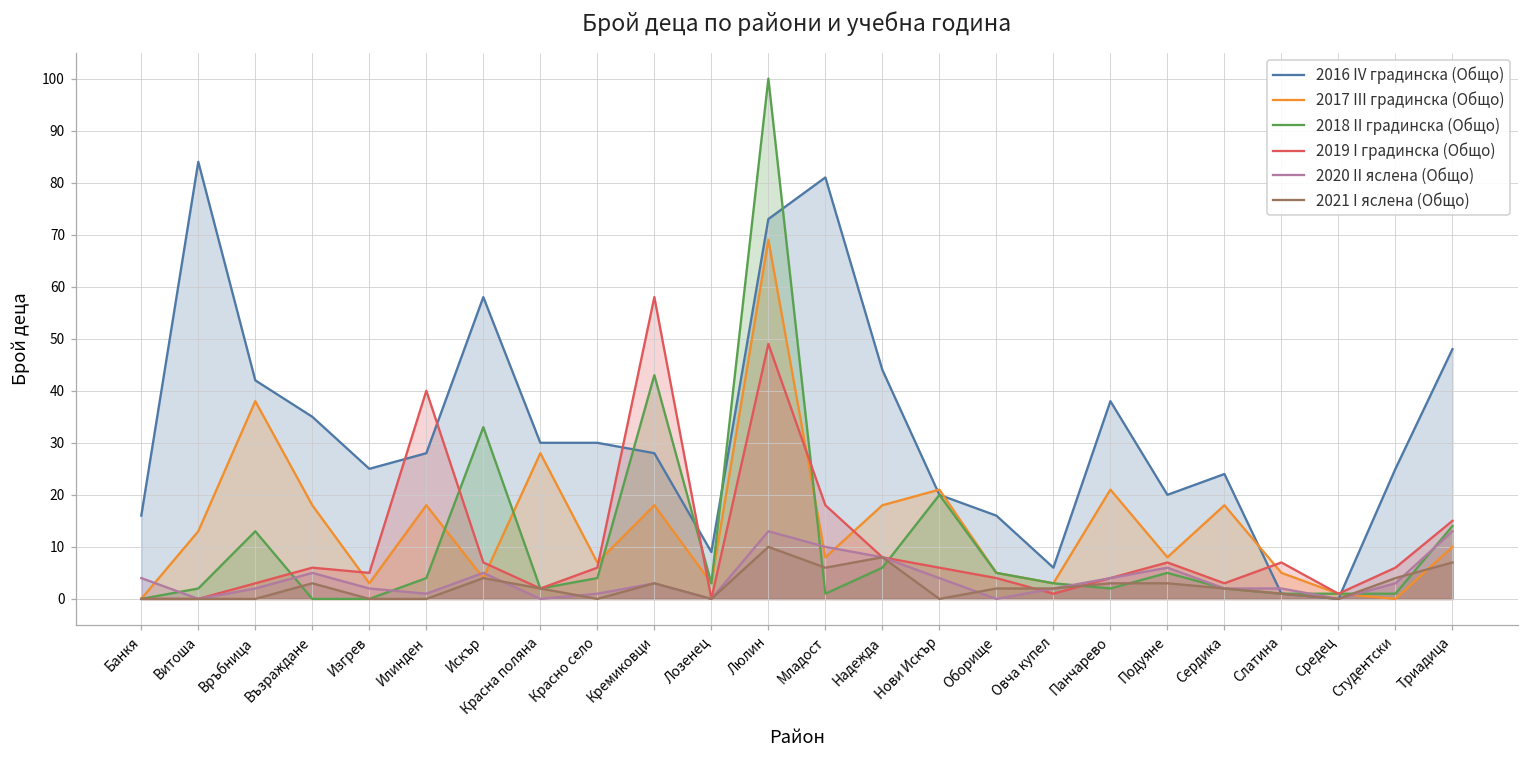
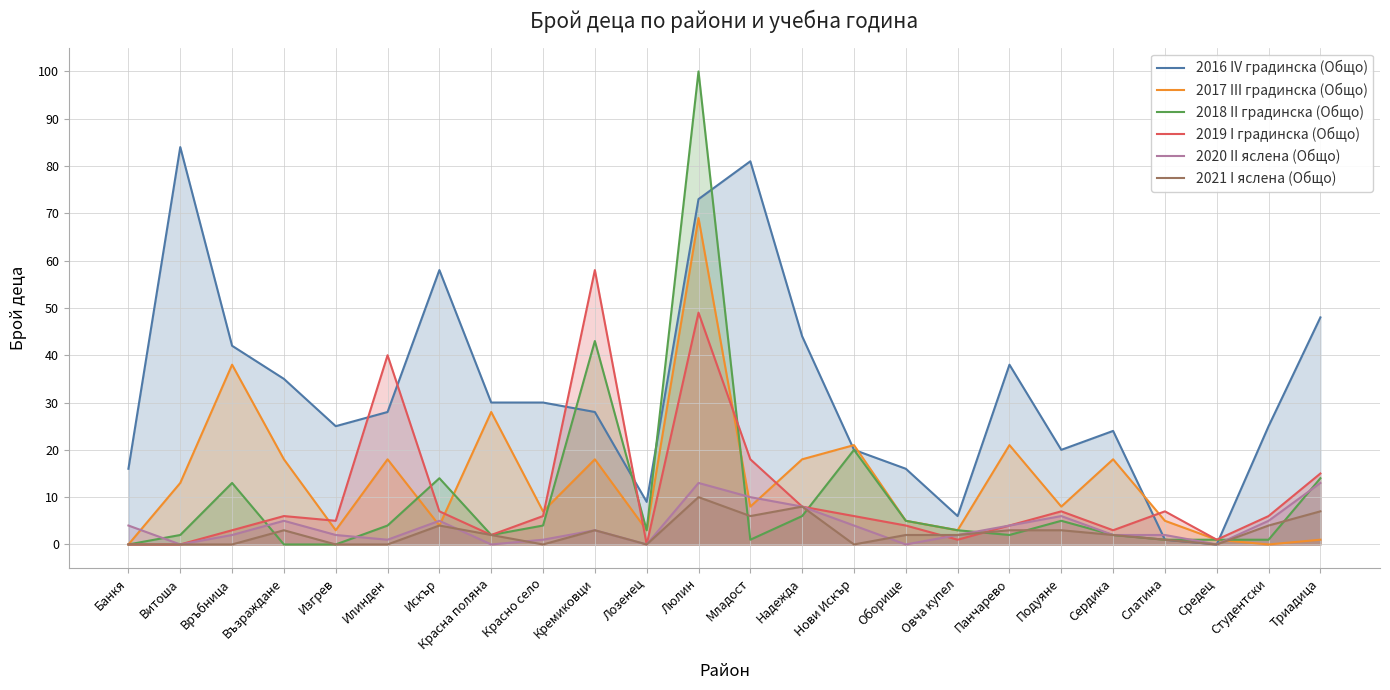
2018 II градинска (Общо), Искър: 33 -> 14
2020 II яслена (Общо), Студентски: 3 -> 5
2017 III градинска (Общо), Триадица: 10 -> 1
